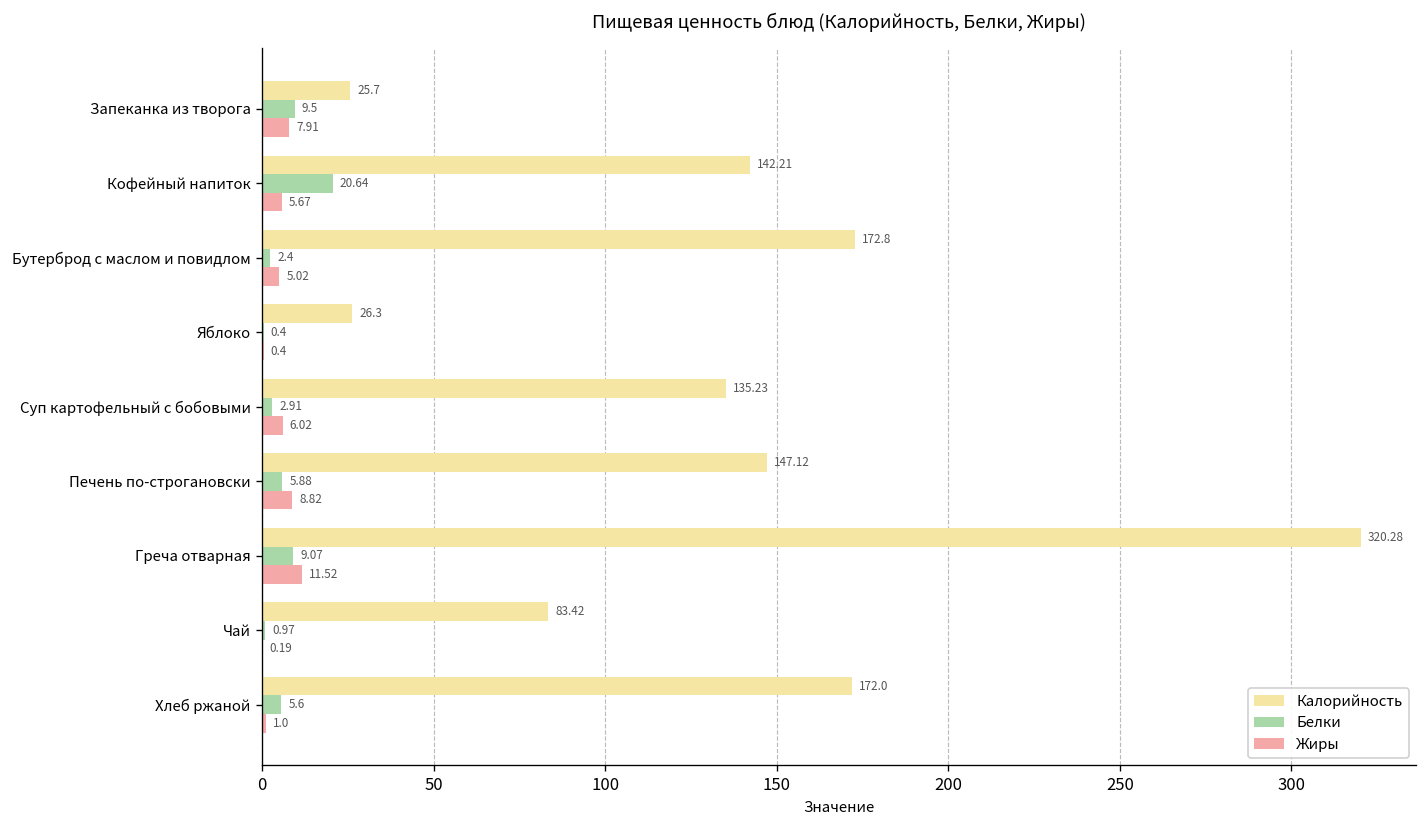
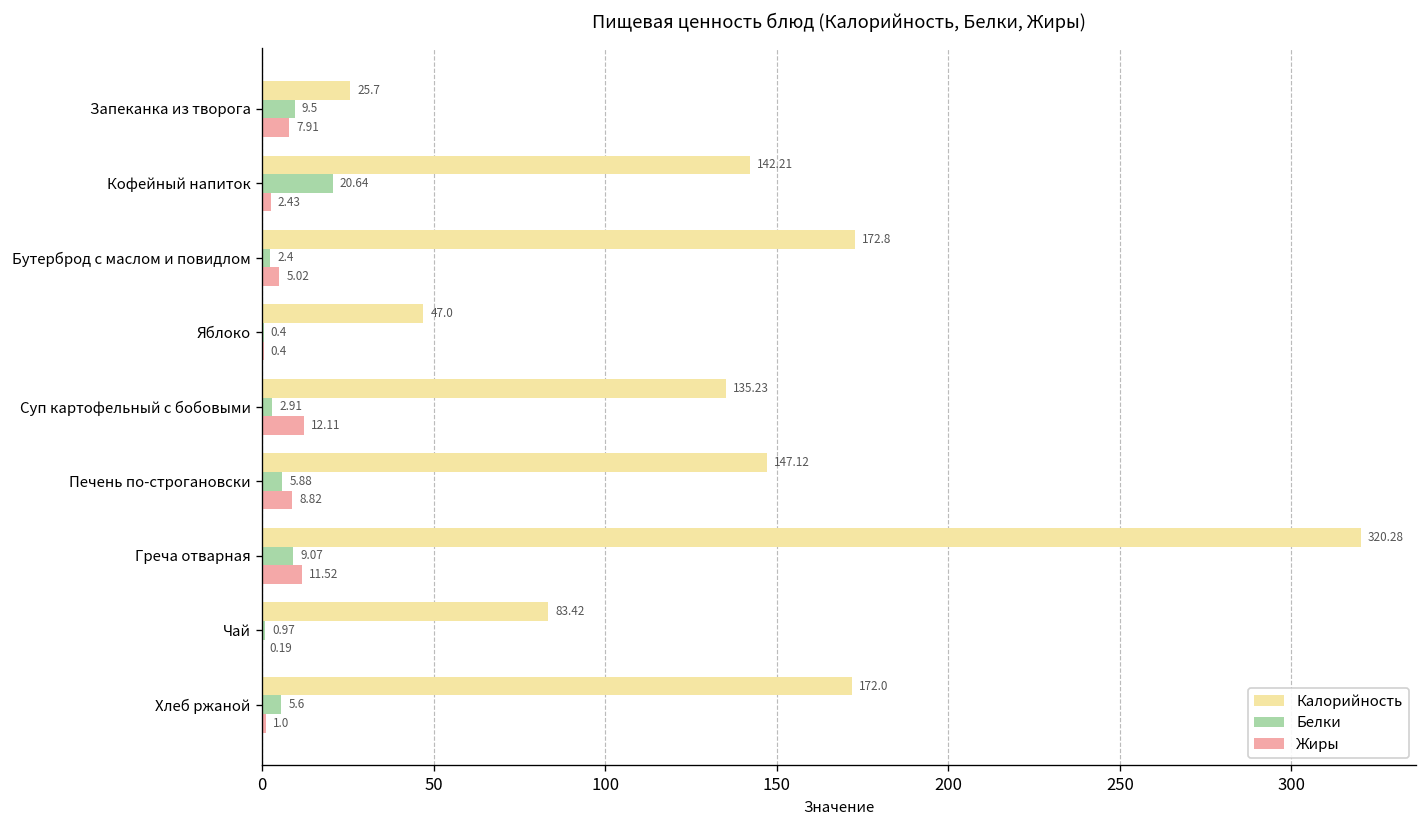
Жиры, Кофейный напиток: 5.67 -> 2.43
Калорийность, Яблоко: 26.3 -> 47.0
Жиры, Суп картофельный с бобовыми: 6.02 -> 12.11
